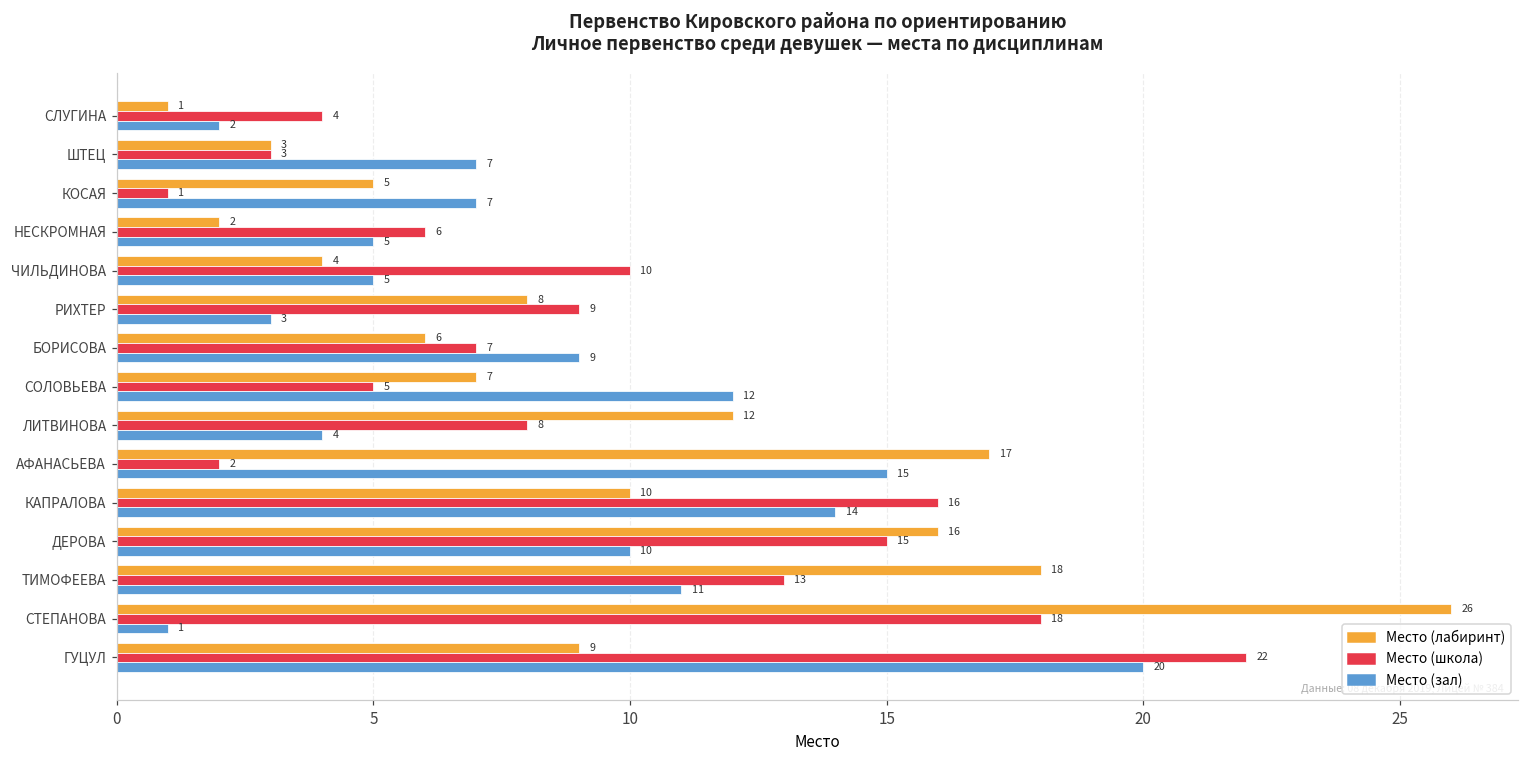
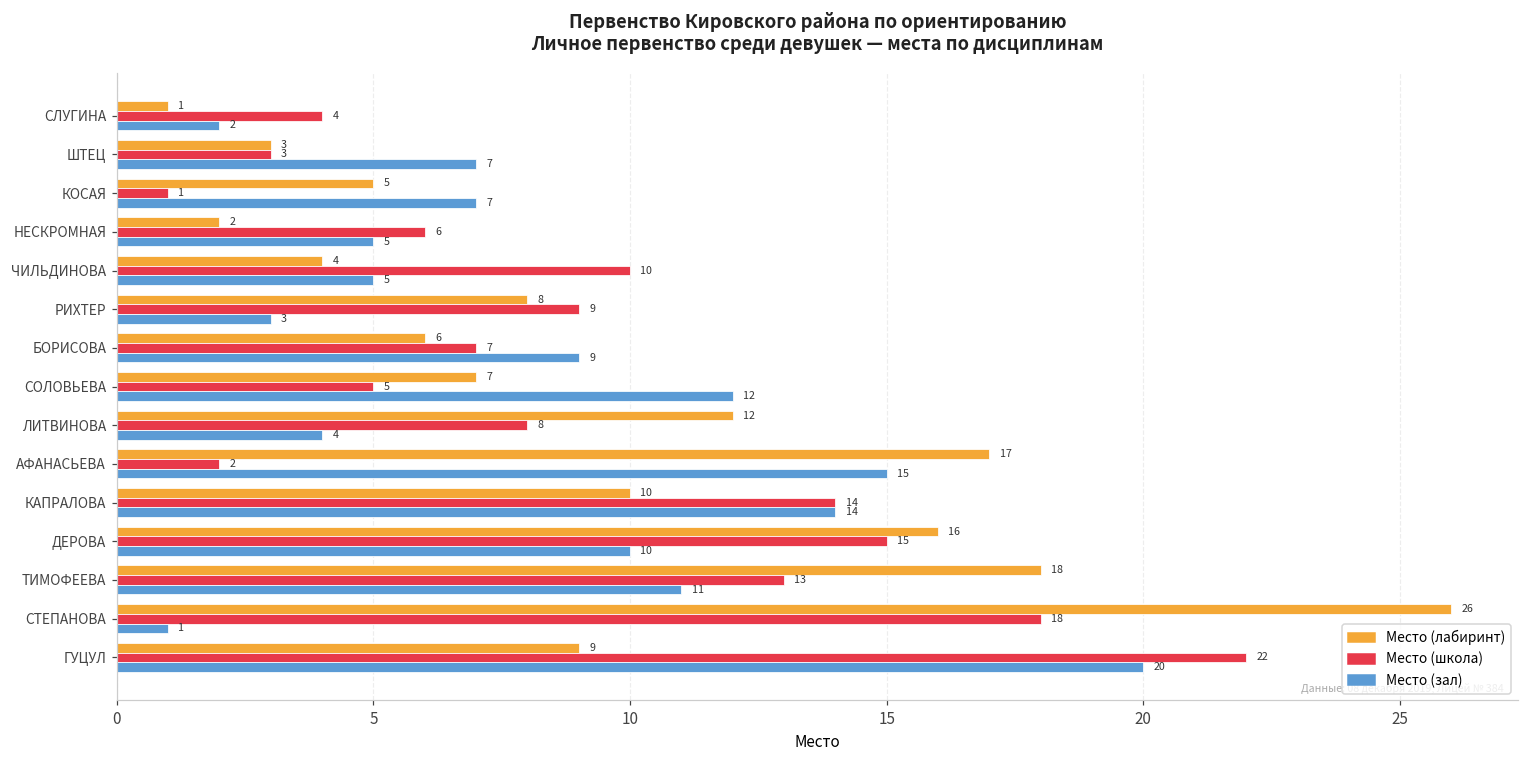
Место (школа), КАПРАЛОВА: 16 -> 14
